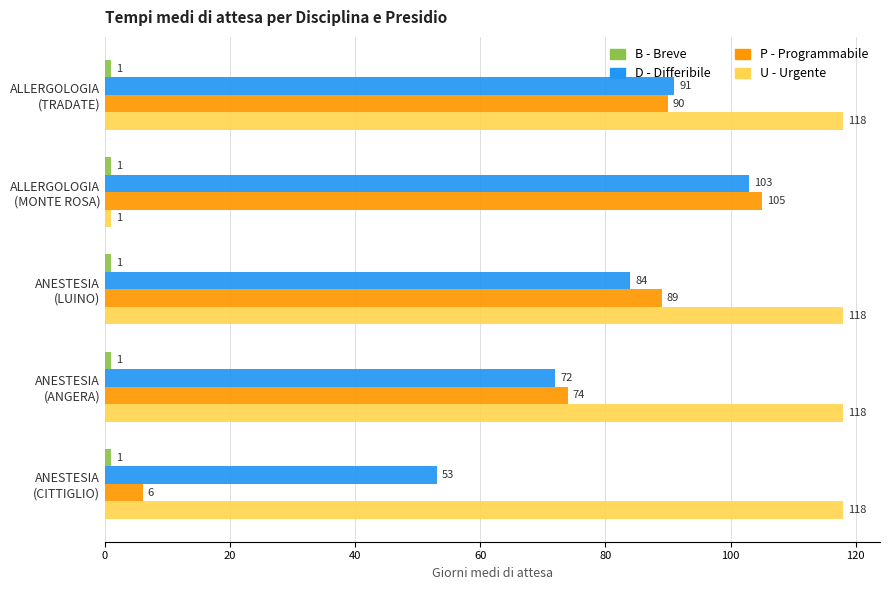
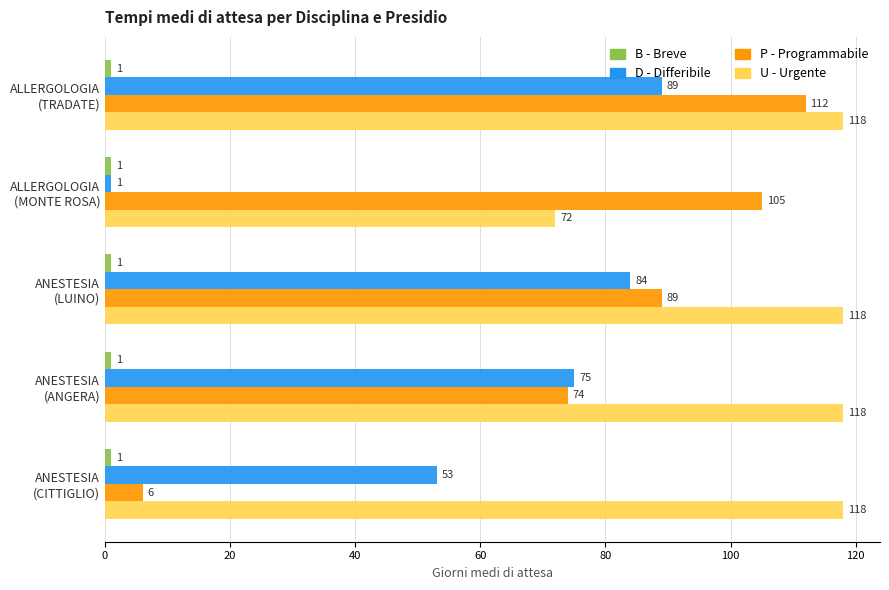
D - Differibile, ALLERGOLOGIA (TRADATE): 91 -> 89
P - Programmabile, ALLERGOLOGIA (TRADATE): 90 -> 112
D - Differibile, ALLERGOLOGIA (MONTE ROSA): 103 -> 1
U - Urgente, ALLERGOLOGIA (MONTE ROSA): 1 -> 72
D - Differibile, ANESTESIA (ANGERA): 72 -> 75
